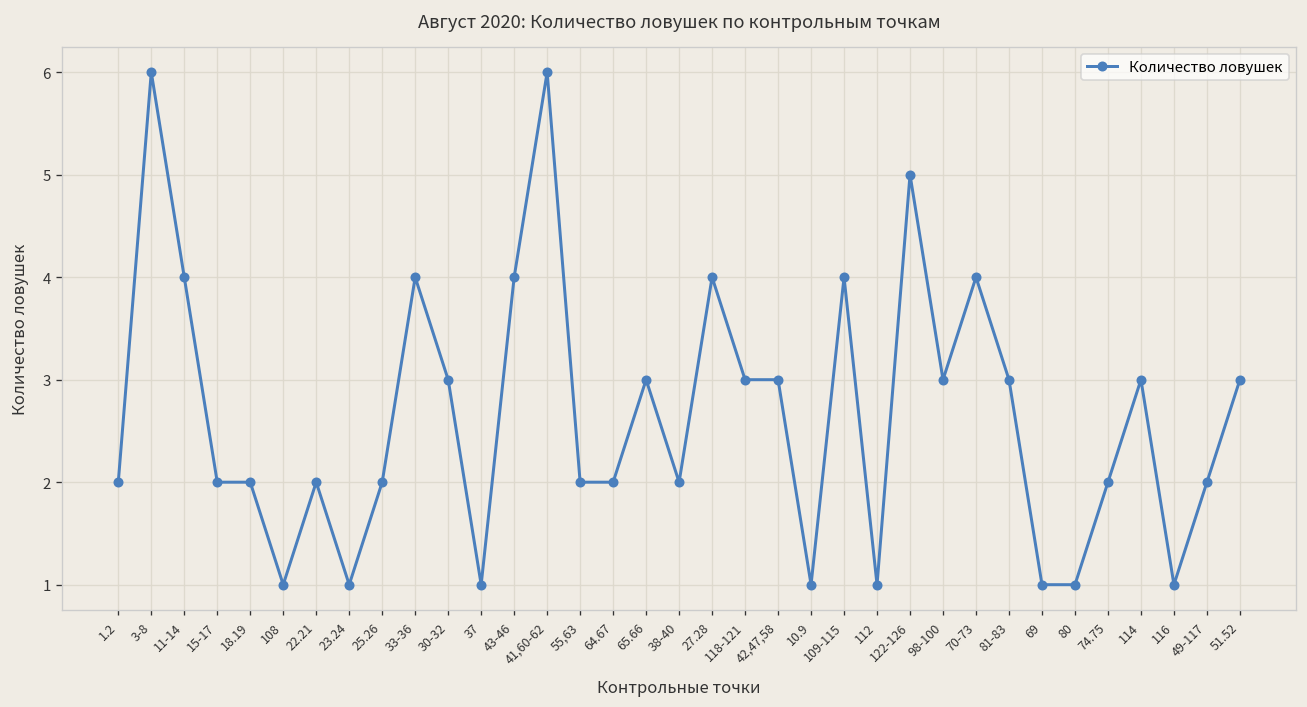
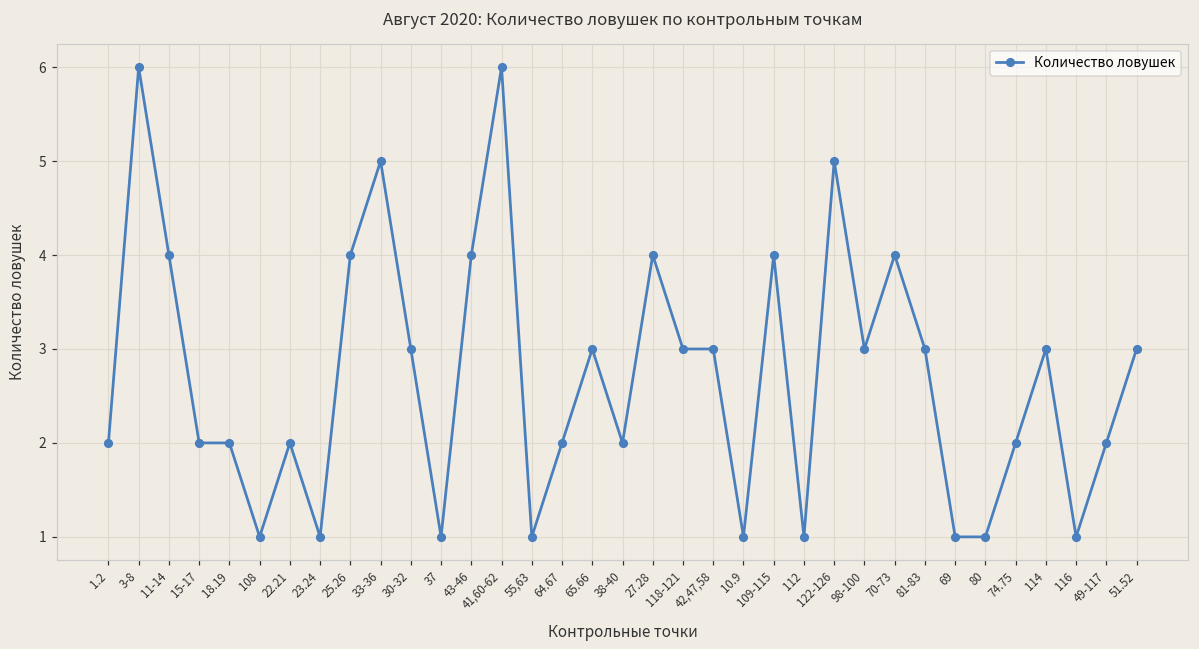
25.26: 2 -> 4
33-36: 4 -> 5
55,63: 2 -> 1
